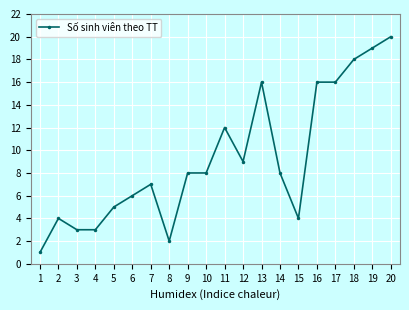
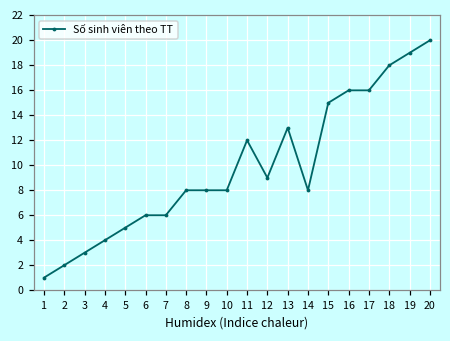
2: 4 -> 2
4: 3 -> 4
7: 7 -> 6
8: 2 -> 8
13: 16 -> 13
15: 4 -> 15
